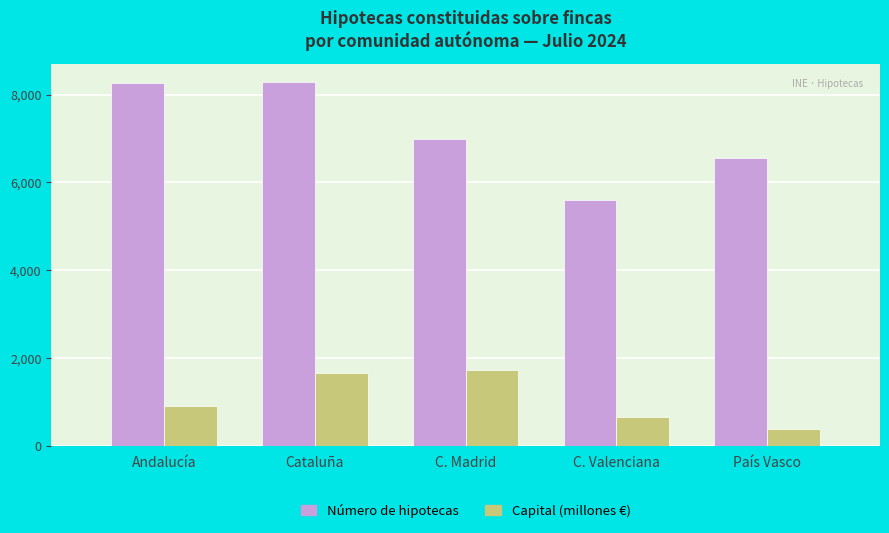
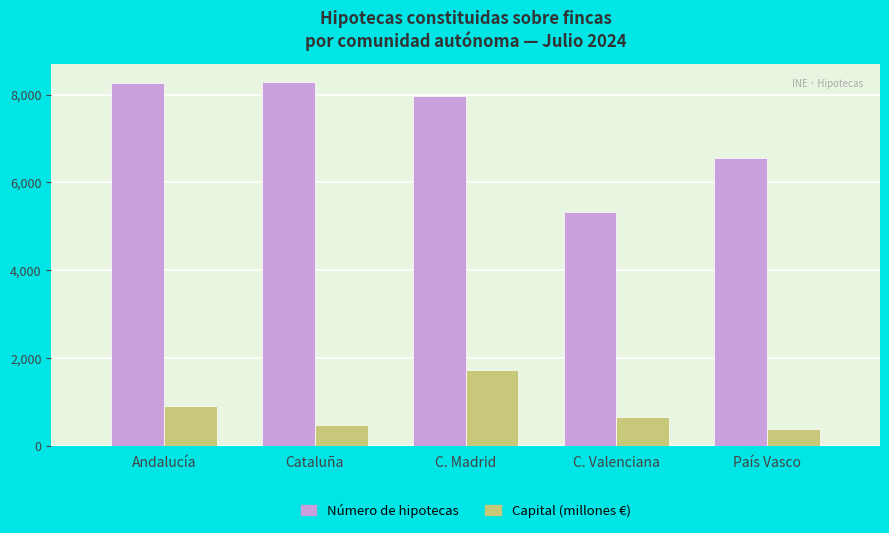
Capital (millones €), Cataluña: 1,700 -> 500
Número de hipotecas, C. Madrid: 7,000 -> 8,000
Número de hipotecas, C. Valenciana: 5,600 -> 5,300
